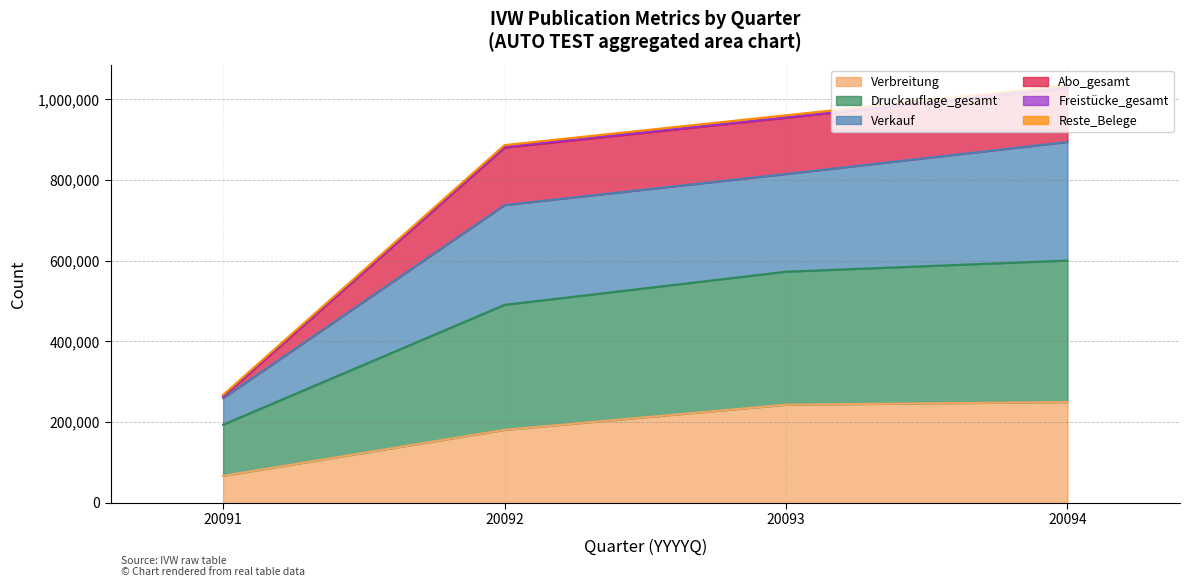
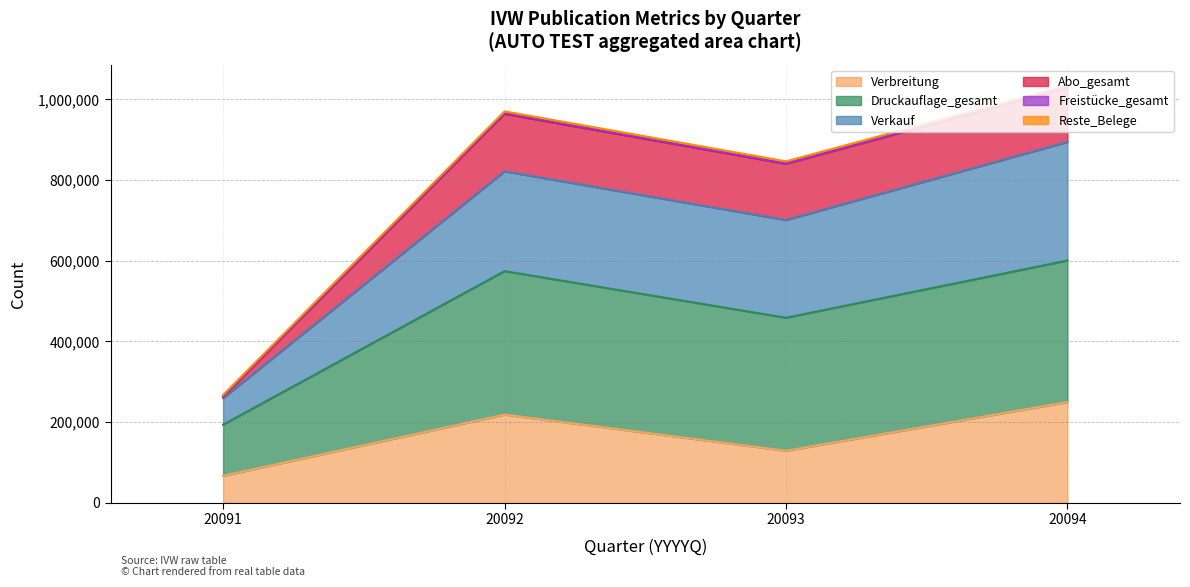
Verbreitung, 20092: 180,000 -> 220,000
Druckauflage_gesamt, 20092: 310,000 -> 360,000
Verbreitung, 20093: 240,000 -> 130,000
